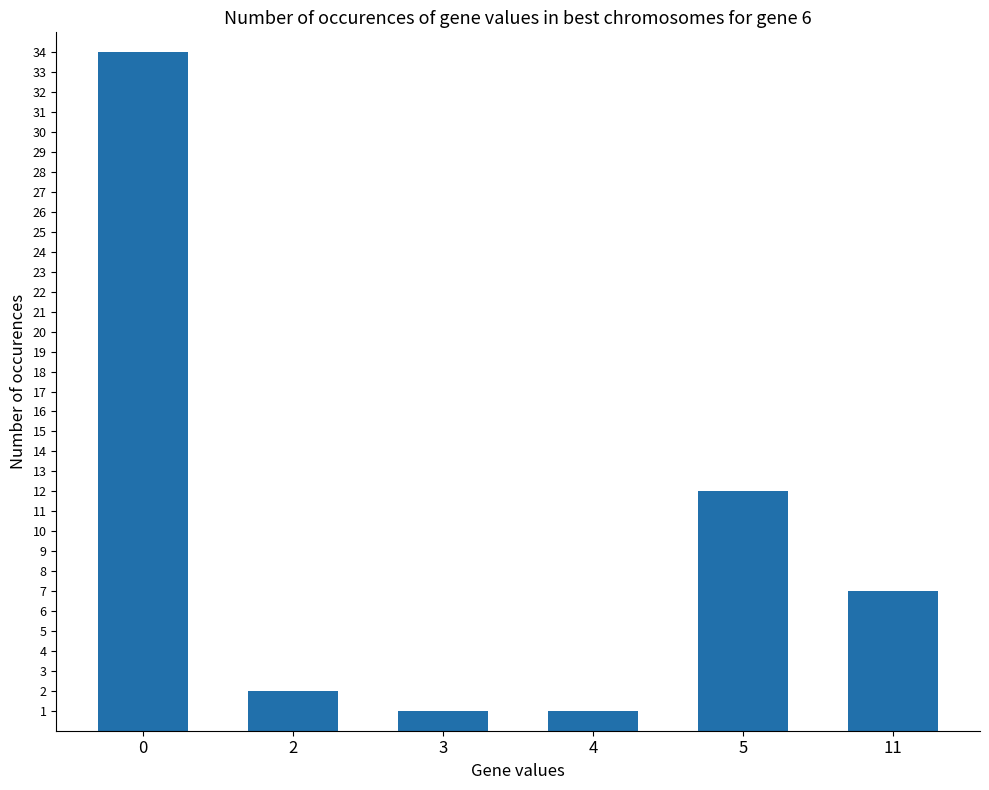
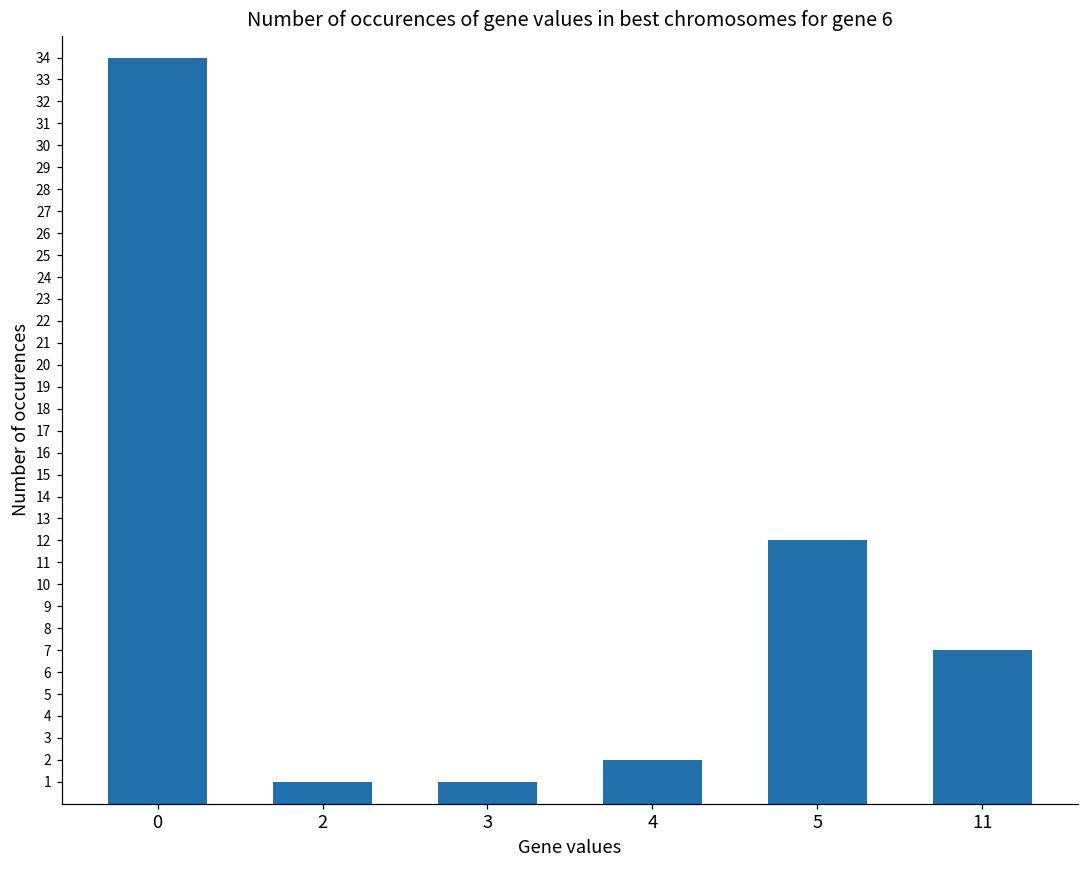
2: 2 -> 1
4: 1 -> 2
